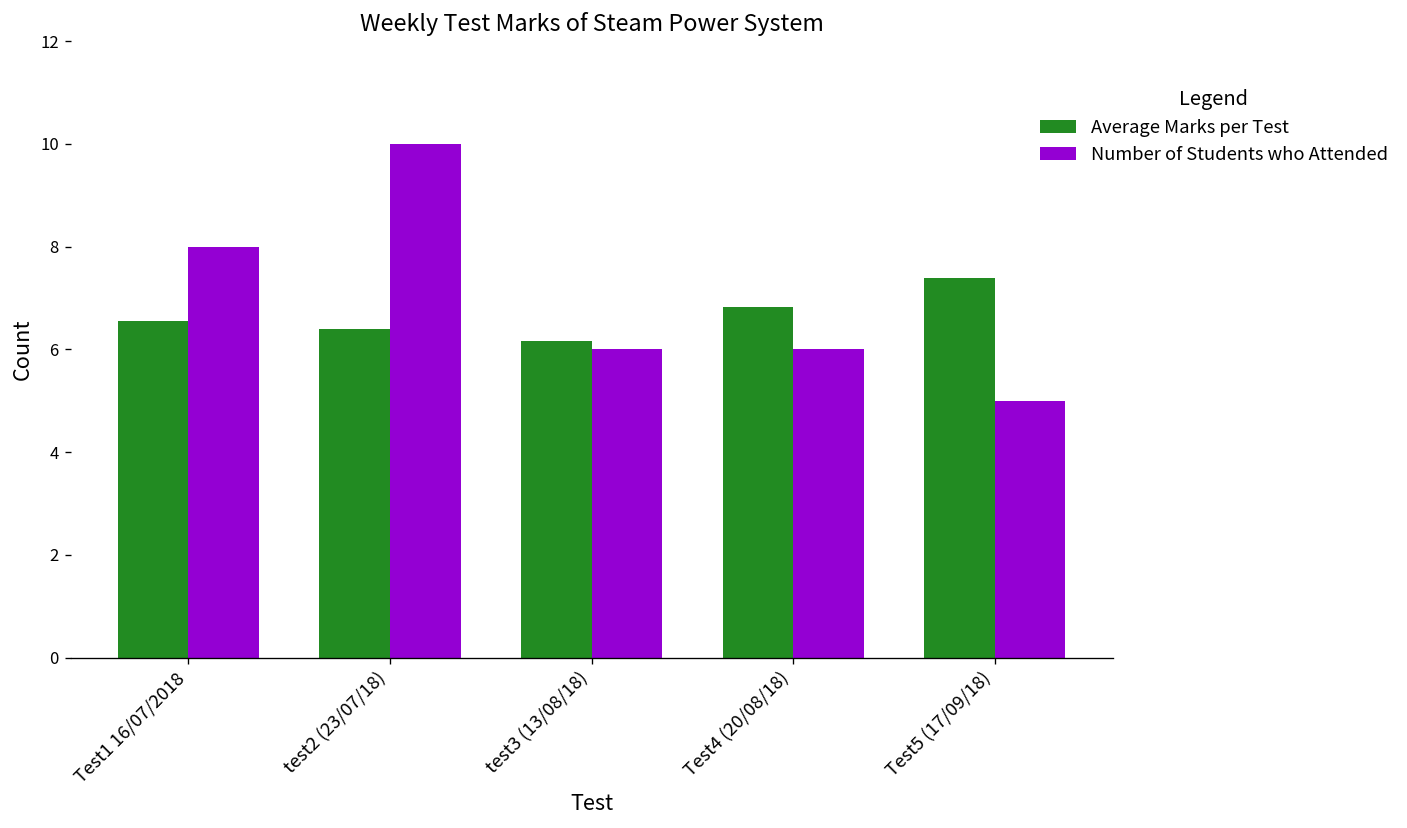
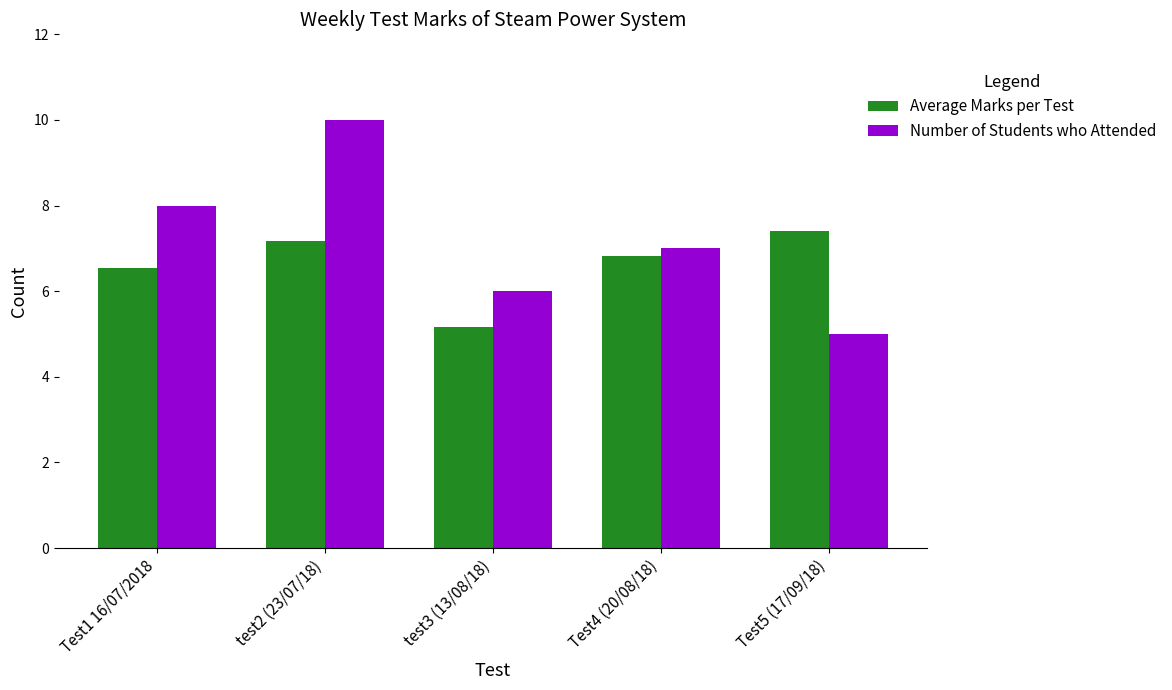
Average Marks per Test, test2 (23/07/18): 6.4 -> 7.2
Average Marks per Test, test3 (13/08/18): 6.2 -> 5.2
Number of Students who Attended, Test4 (20/08/18): 6 -> 7
